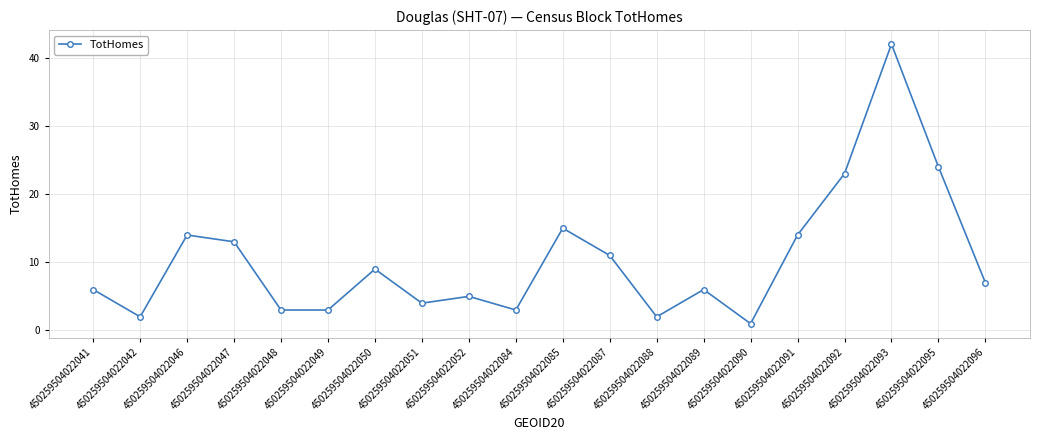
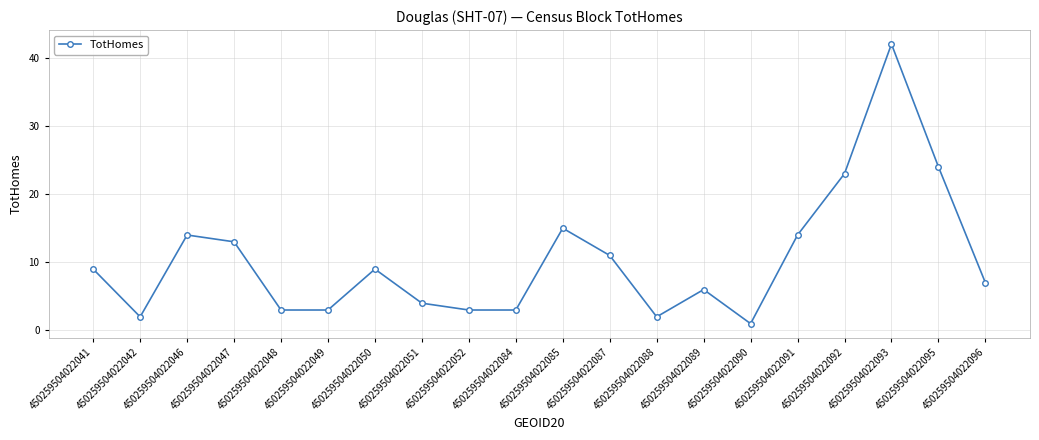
450259504022041: 6 -> 9
450259504022052: 5 -> 3
